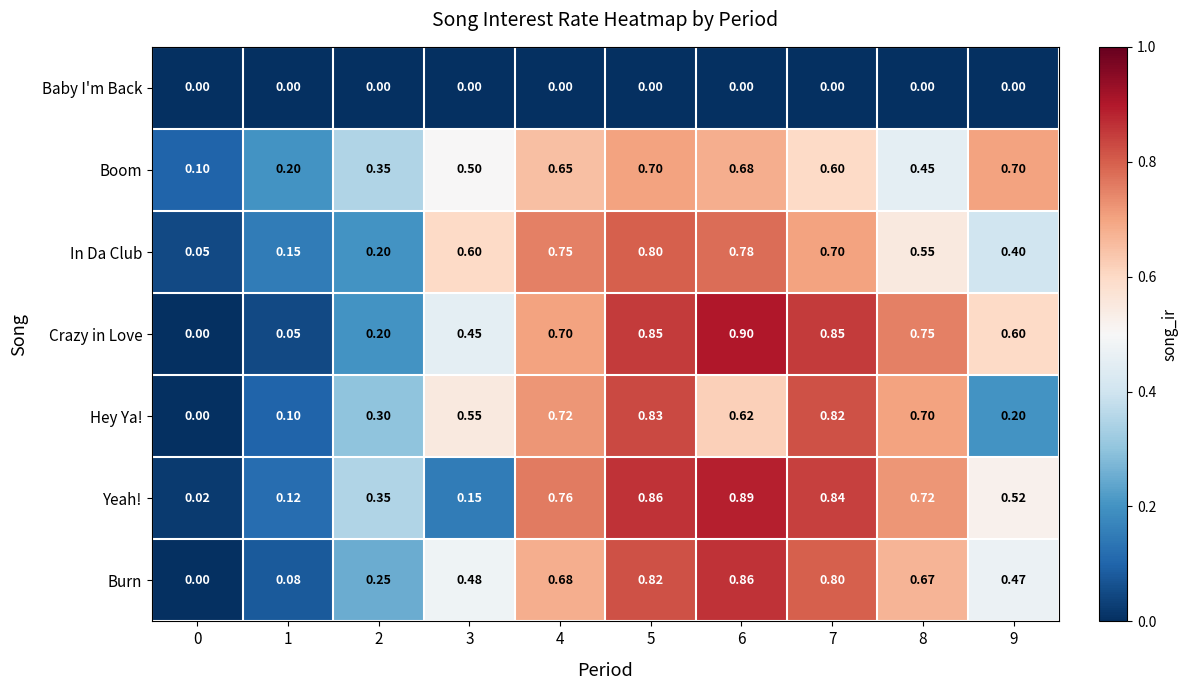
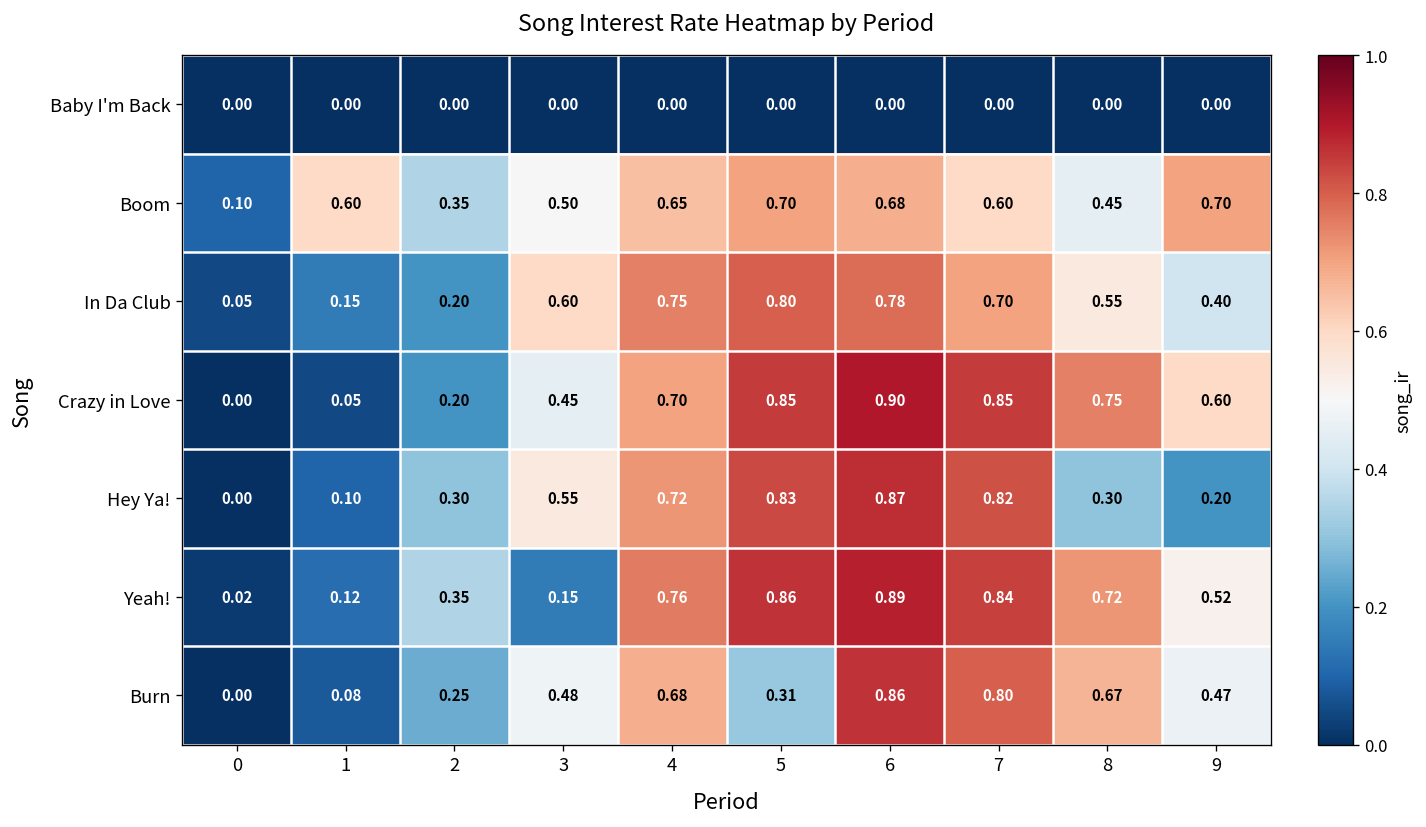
Boom, 1: 0.20 -> 0.60
Hey Ya!, 6: 0.62 -> 0.87
Hey Ya!, 8: 0.70 -> 0.30
Burn, 5: 0.82 -> 0.31
